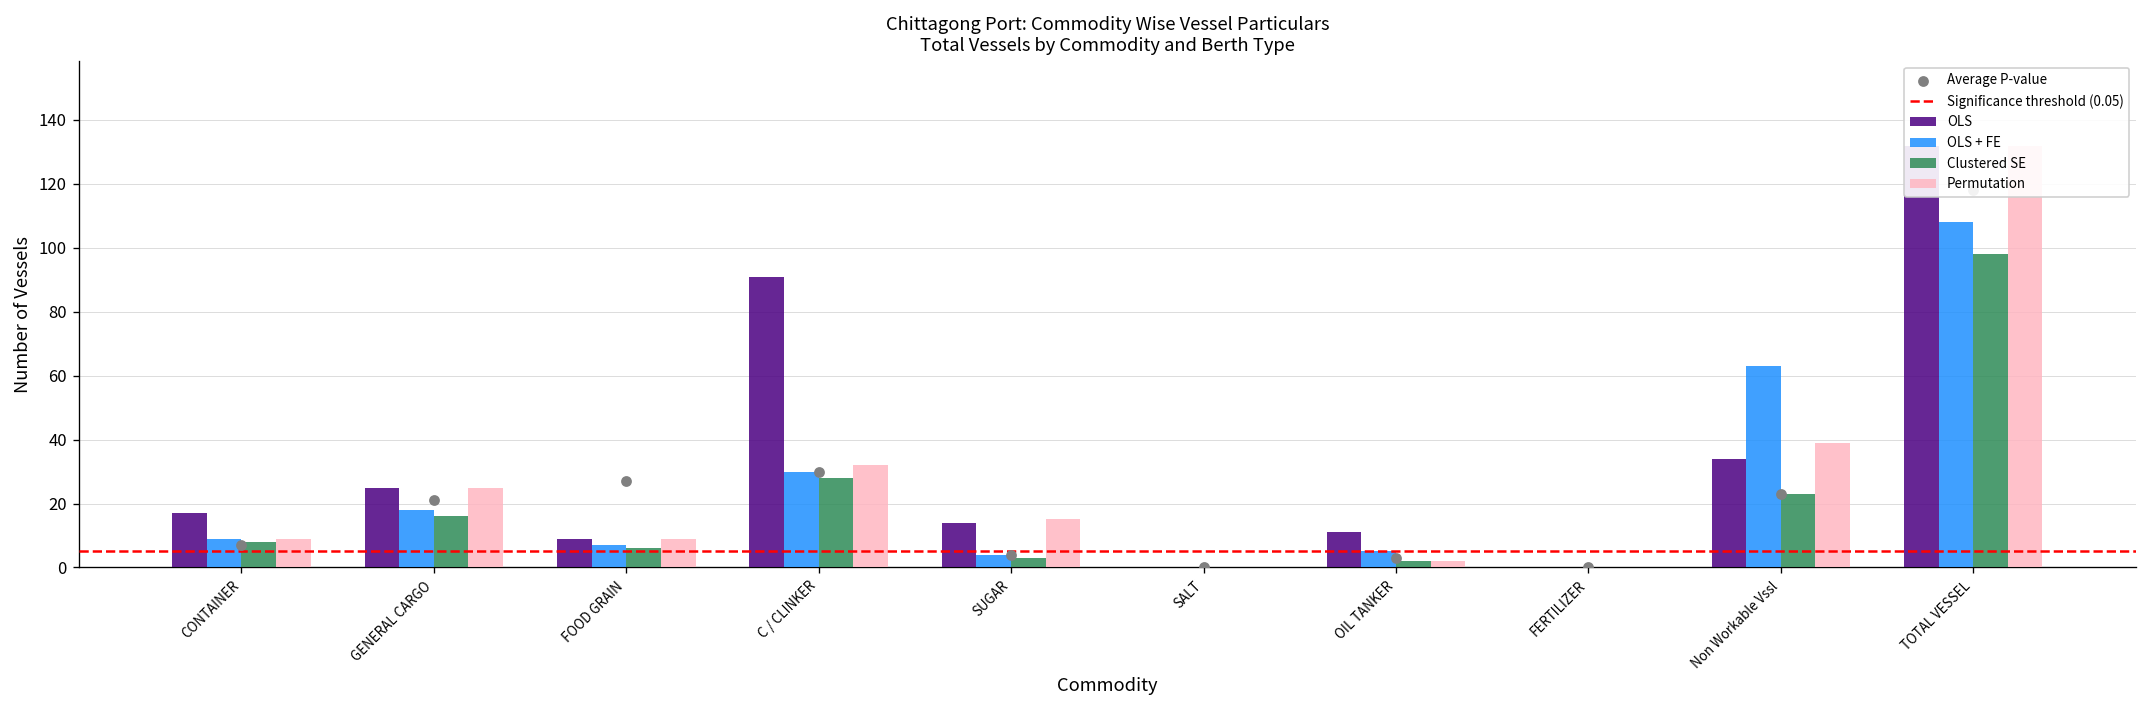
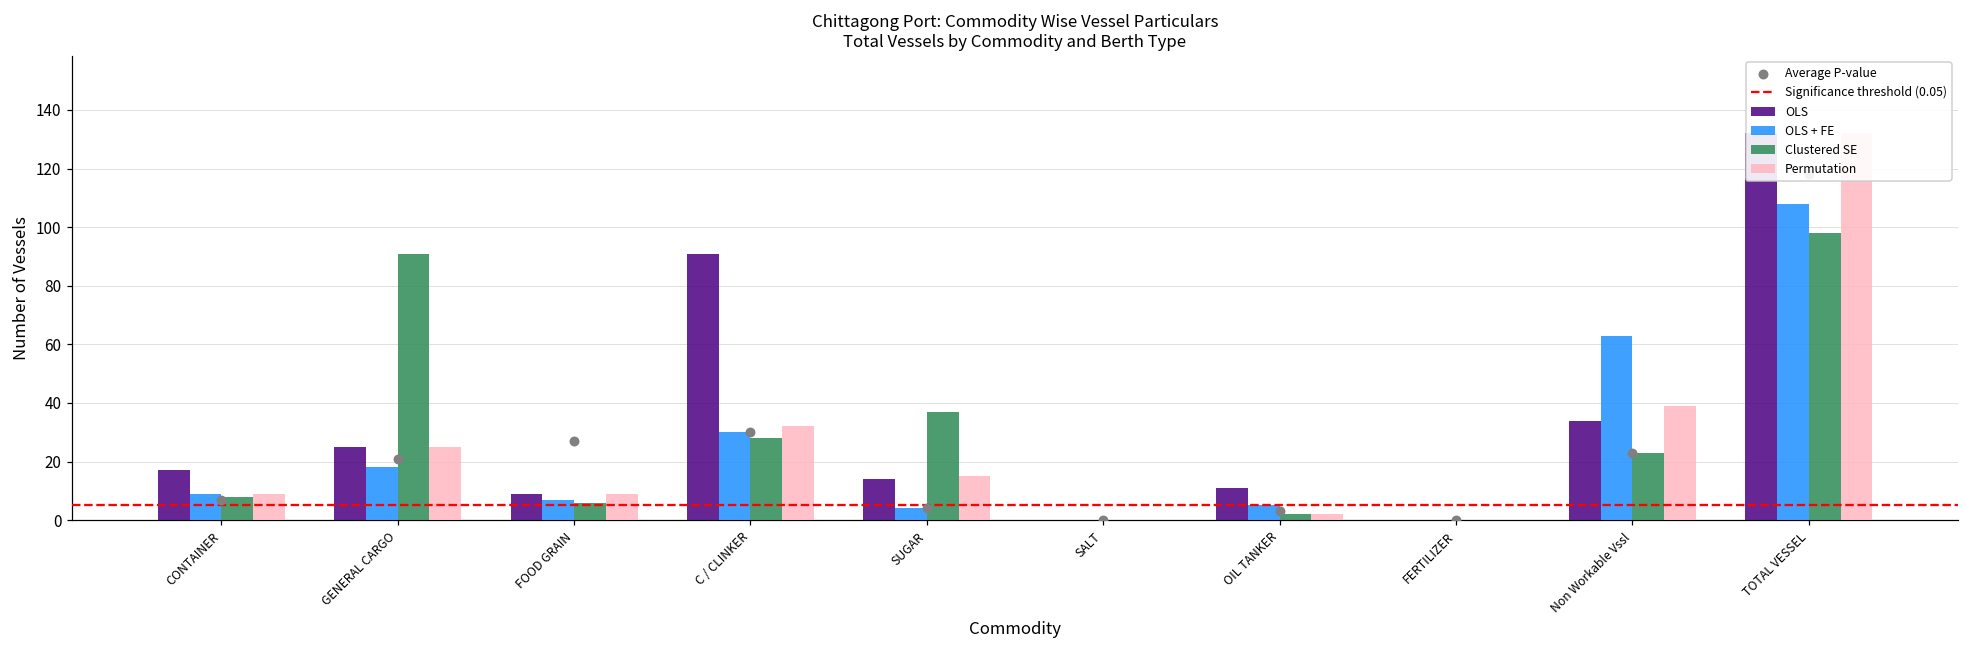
Clustered SE, GENERAL CARGO: 16 -> 91
Clustered SE, SUGAR: 3 -> 37
